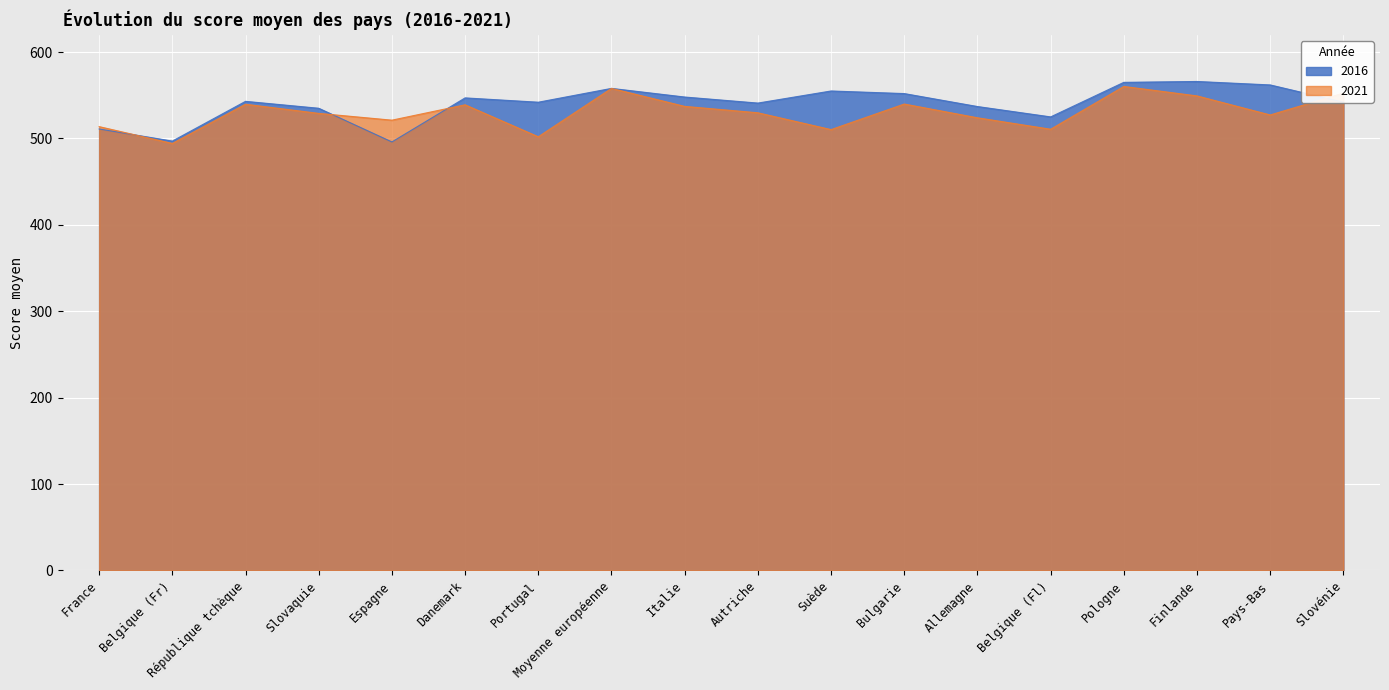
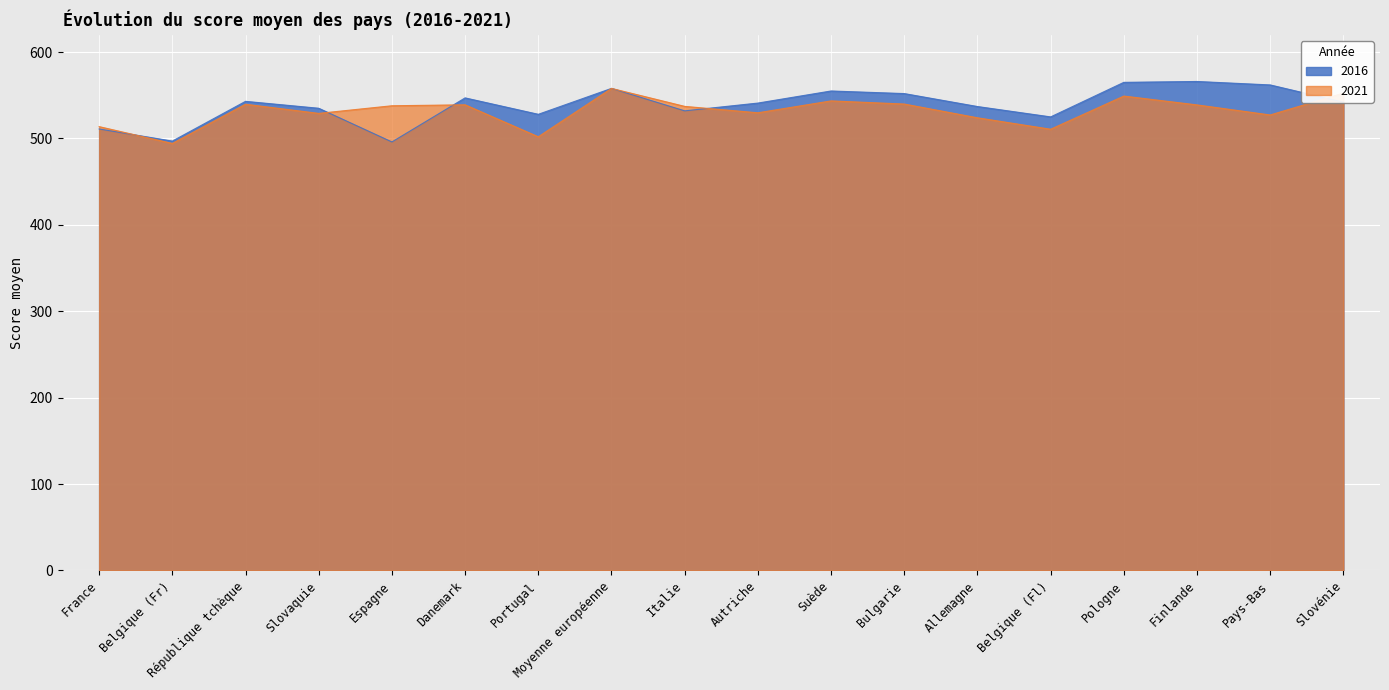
2021, Espagne: 520 -> 540
2016, Portugal: 540 -> 530
2016, Italie: 550 -> 530
2021, Suède: 510 -> 540
2021, Pologne: 560 -> 550
2021, Finlande: 550 -> 540
